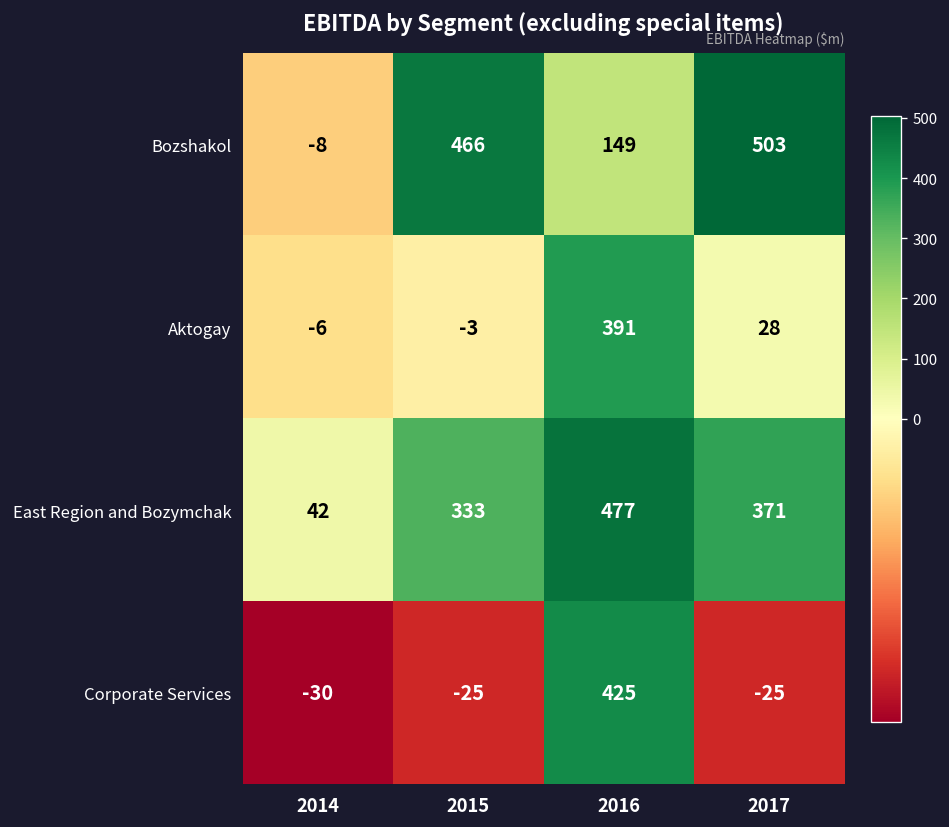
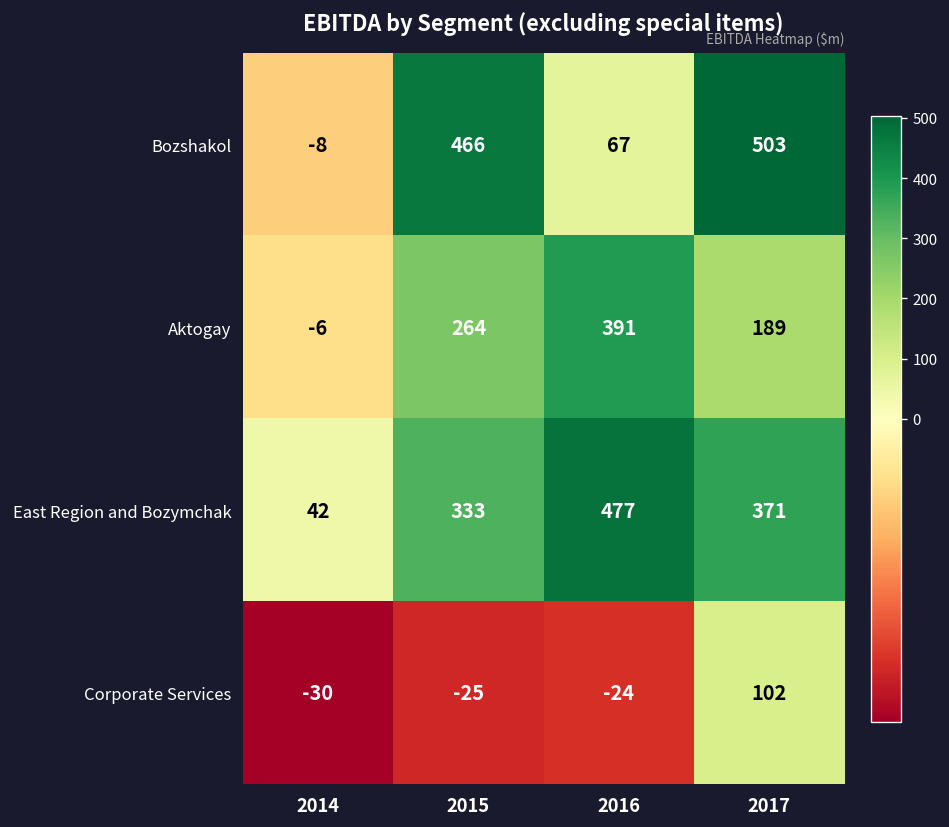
Bozshakol, 2016: 149 -> 67
Aktogay, 2015: -3 -> 264
Aktogay, 2017: 28 -> 189
Corporate Services, 2016: 425 -> -24
Corporate Services, 2017: -25 -> 102
